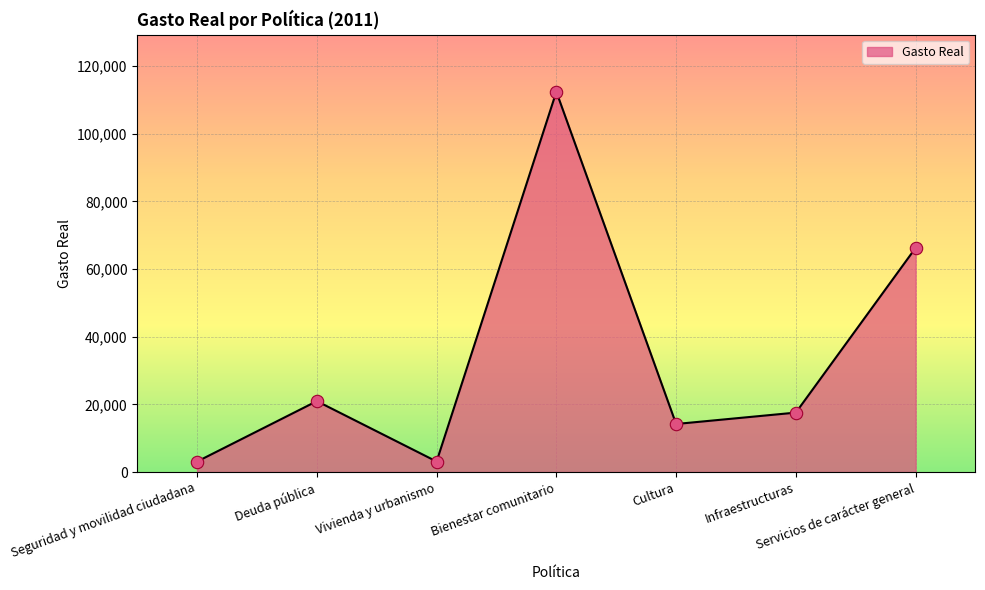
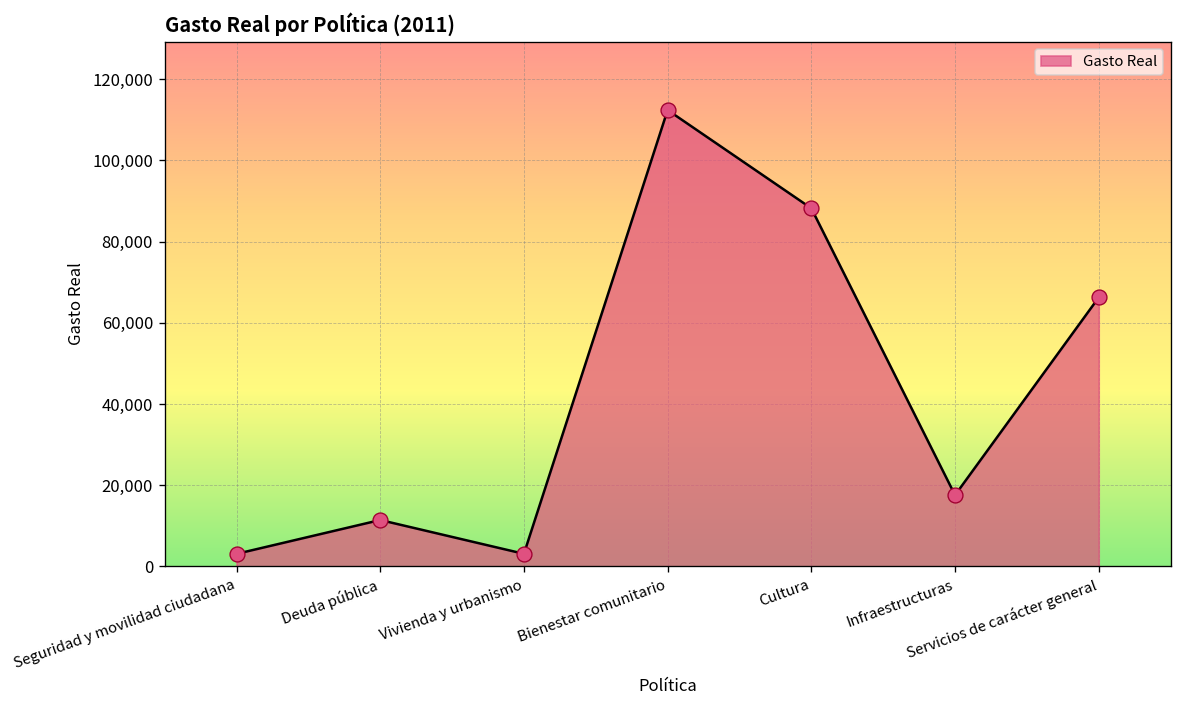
Deuda pública: 21,000 -> 11,000
Cultura: 14,000 -> 88,000
